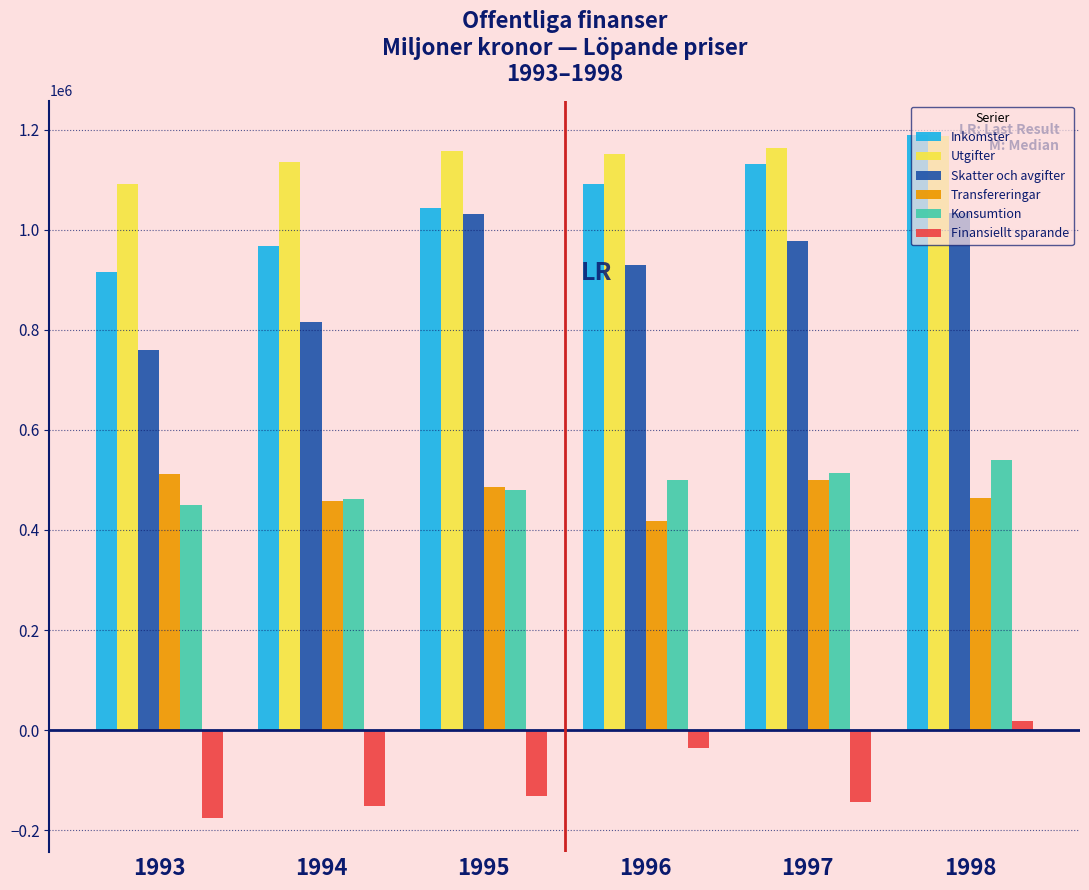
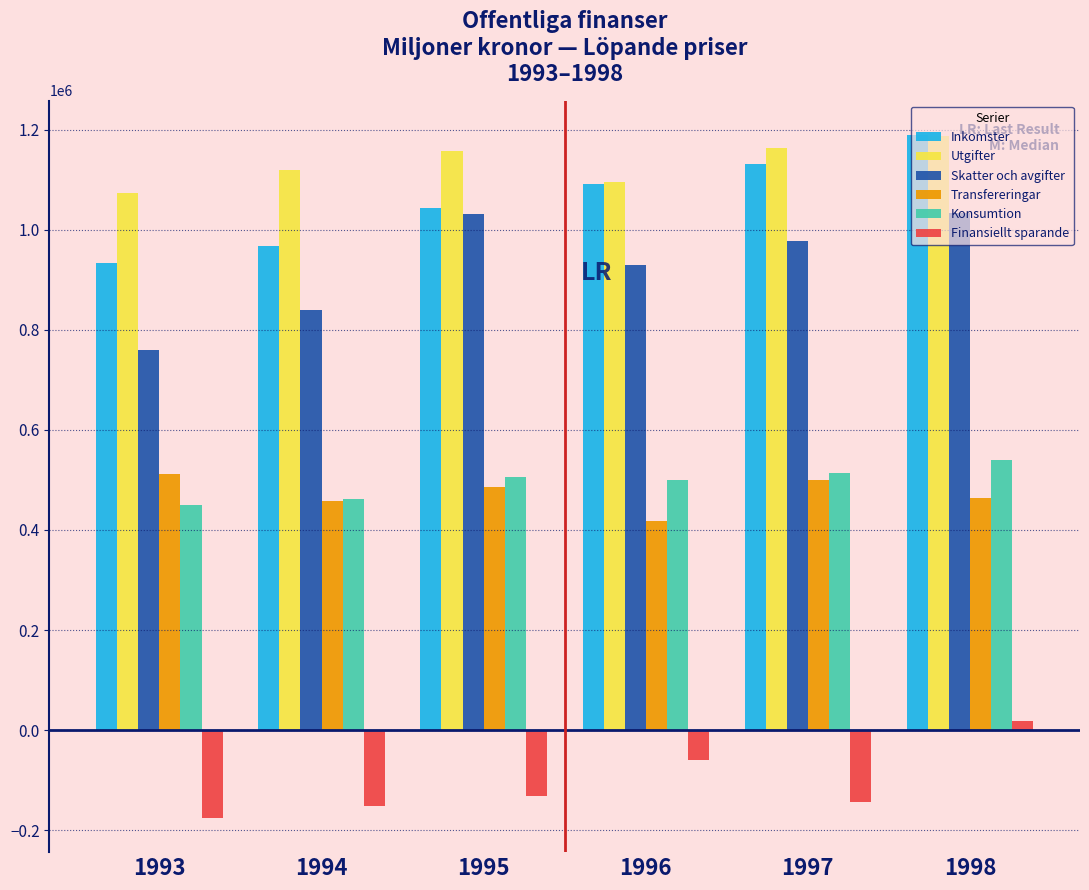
Inkomster, 1993: 920000 -> 930000
Utgifter, 1993: 1090000 -> 1070000
Utgifter, 1994: 1140000 -> 1120000
Skatter och avgifter, 1994: 810000 -> 840000
Konsumtion, 1995: 480000 -> 510000
Utgifter, 1996: 1150000 -> 1090000
Finansiellt sparande, 1996: -40000 -> -60000
